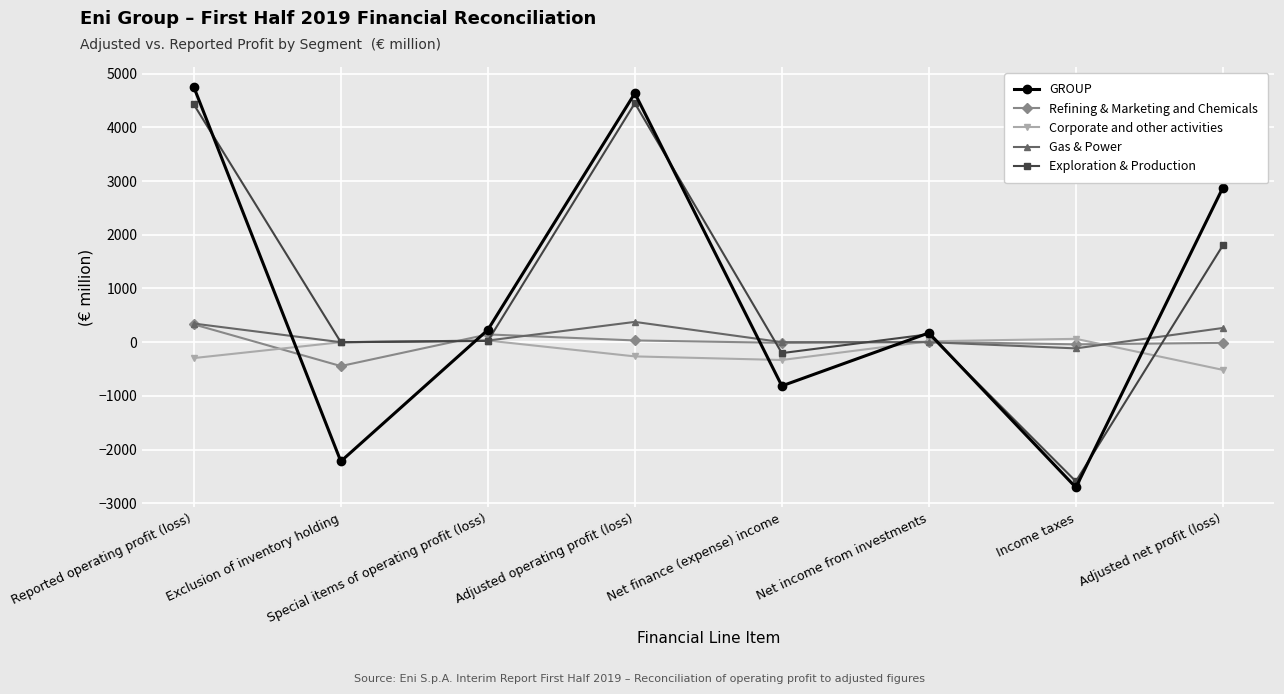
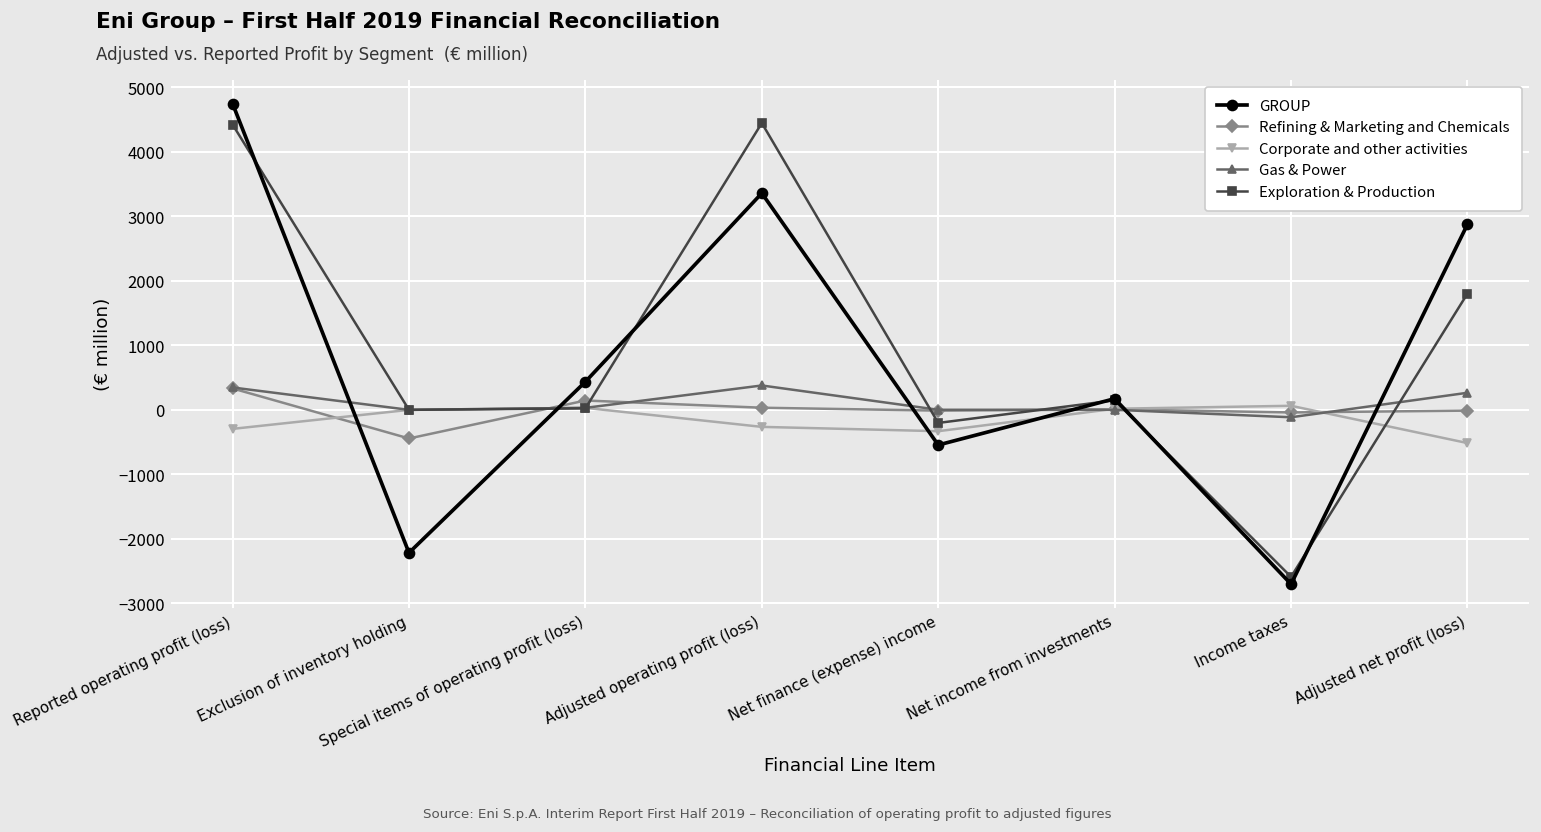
GROUP, Special items of operating profit (loss): 200 -> 400
GROUP, Adjusted operating profit (loss): 4600 -> 3400
GROUP, Net finance (expense) income: -800 -> -500
